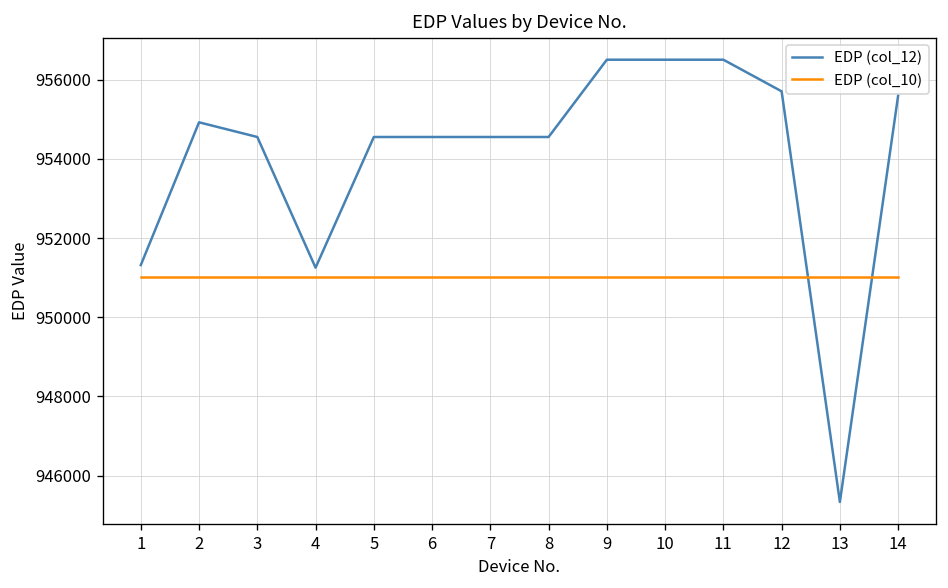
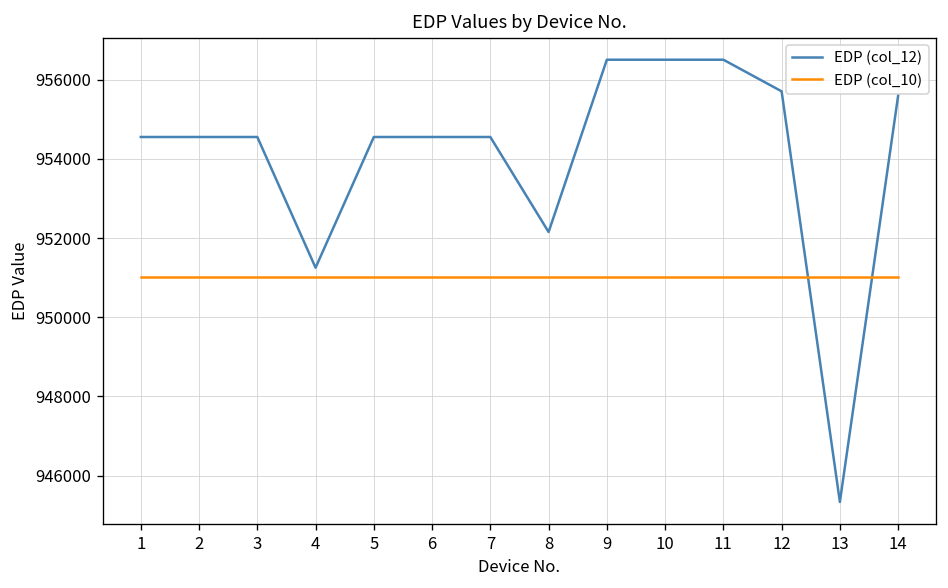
EDP (col_12), 1: 951300 -> 954600
EDP (col_12), 2: 954900 -> 954600
EDP (col_12), 8: 954600 -> 952200
